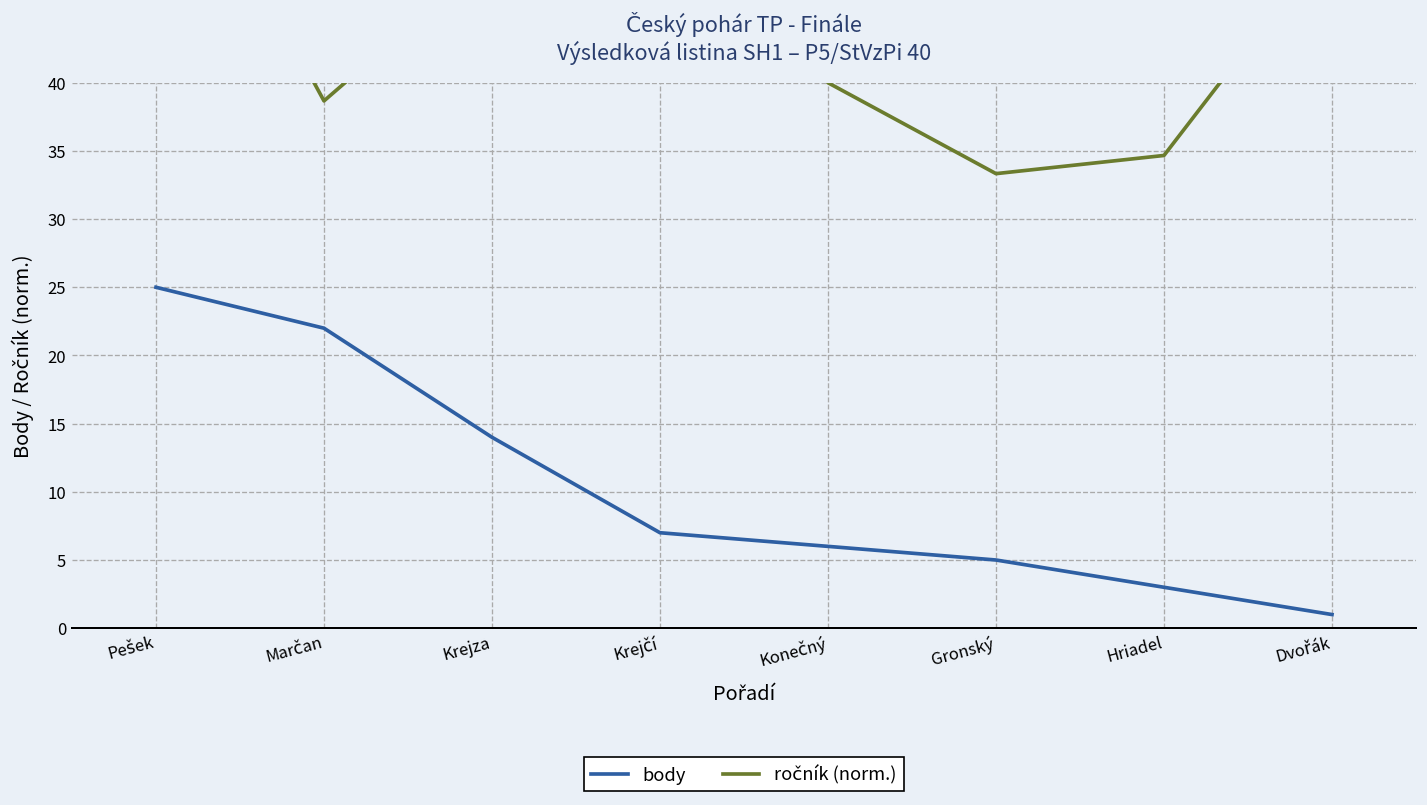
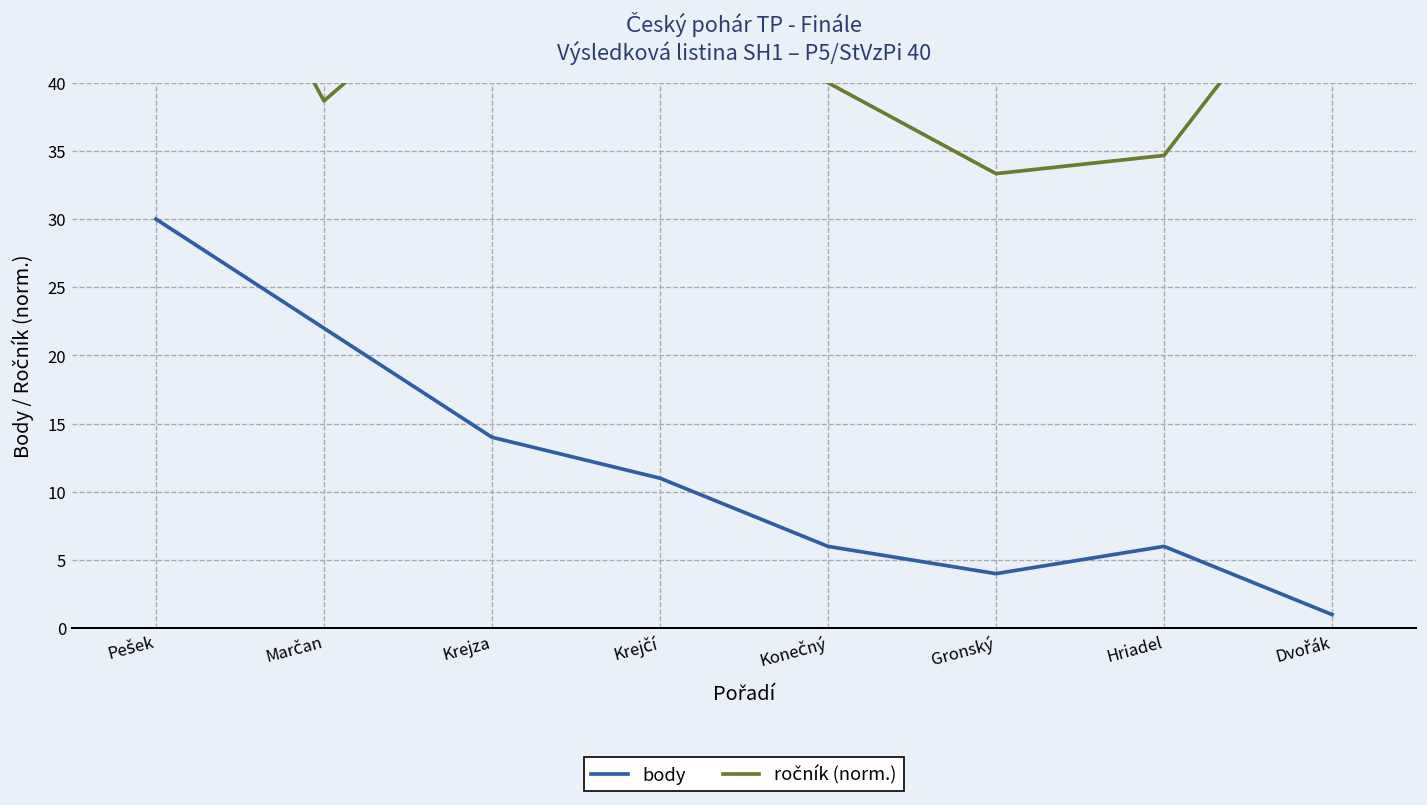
body, Pešek: 25 -> 30
body, Krejčí: 7 -> 11
body, Gronský: 5 -> 4
body, Hriadel: 3 -> 6
